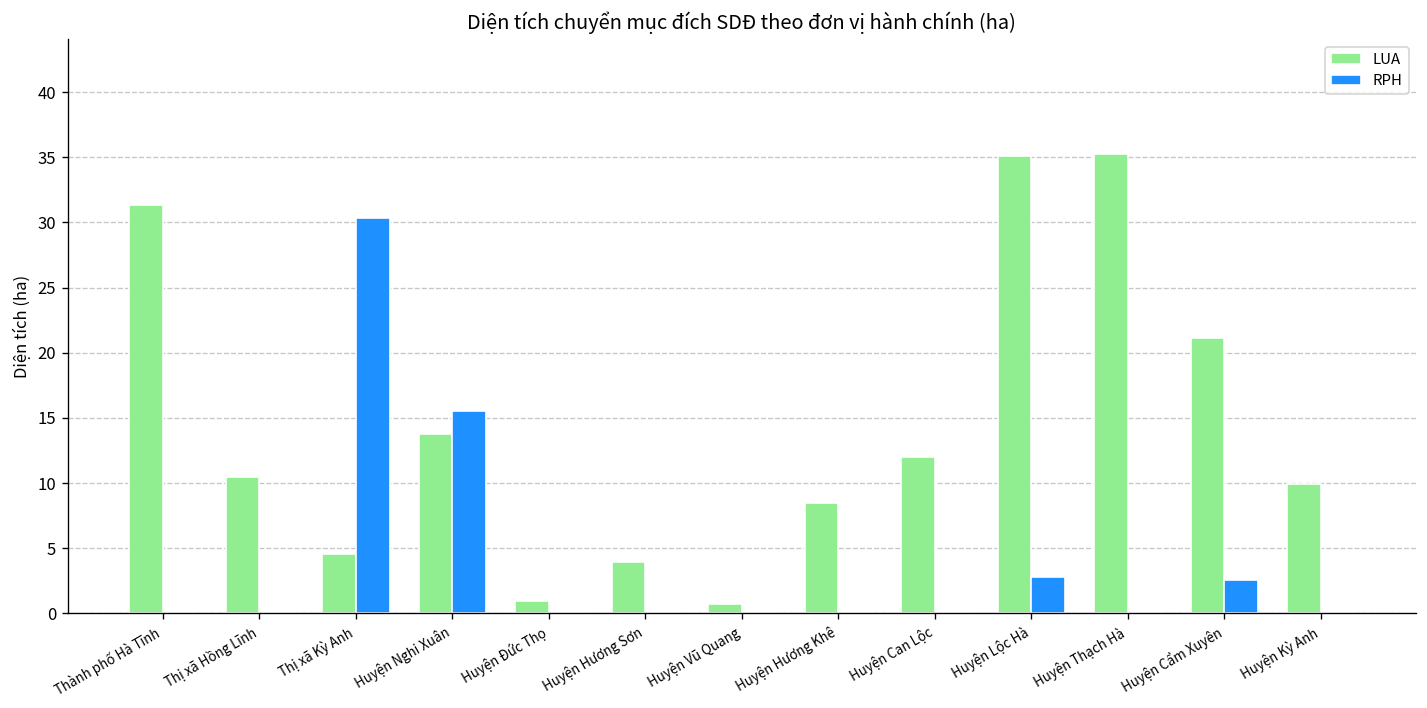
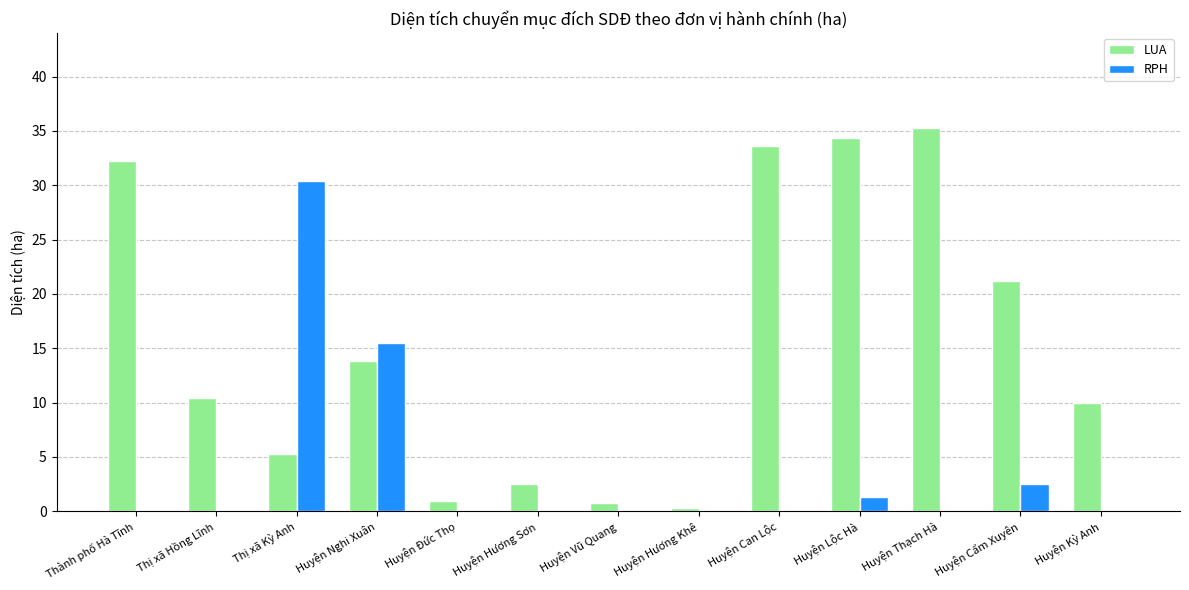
LUA, Thành phố Hà Tĩnh: 31.3 -> 32.2
LUA, Thị xã Kỳ Anh: 4.5 -> 5.3
LUA, Huyện Hương Sơn: 3.9 -> 2.5
LUA, Huyện Hương Khê: 8.4 -> 0.3
LUA, Huyện Can Lộc: 12.0 -> 33.6
LUA, Huyện Lộc Hà: 35.1 -> 34.4
RPH, Huyện Lộc Hà: 2.8 -> 1.3
